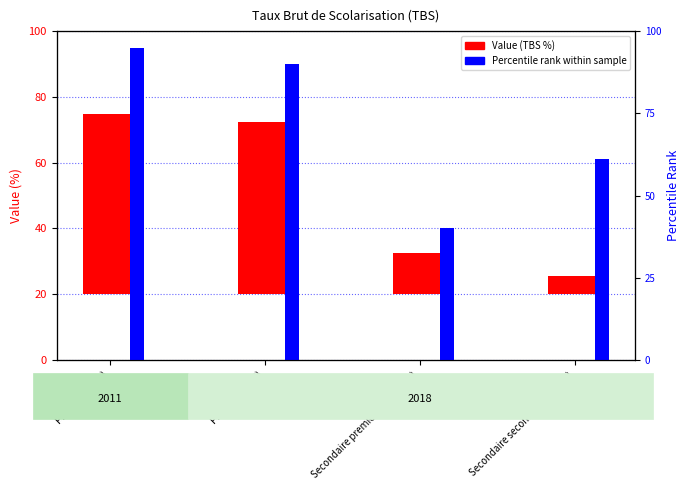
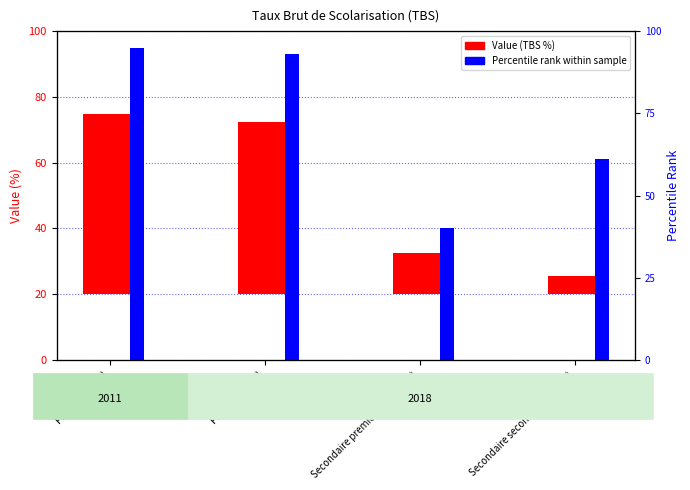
Percentile rank within sample, Primaire (2018): 90 -> 93
